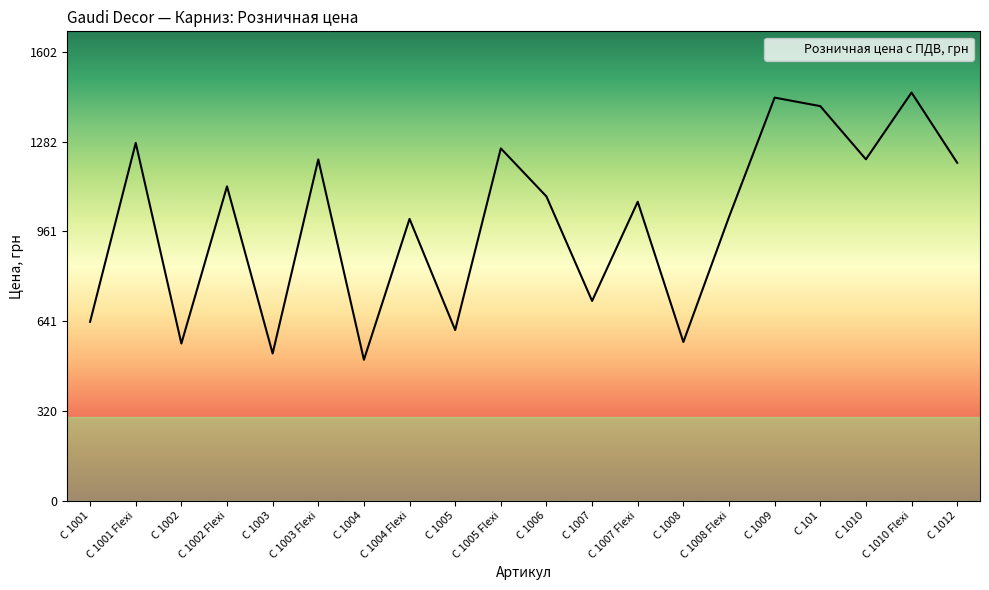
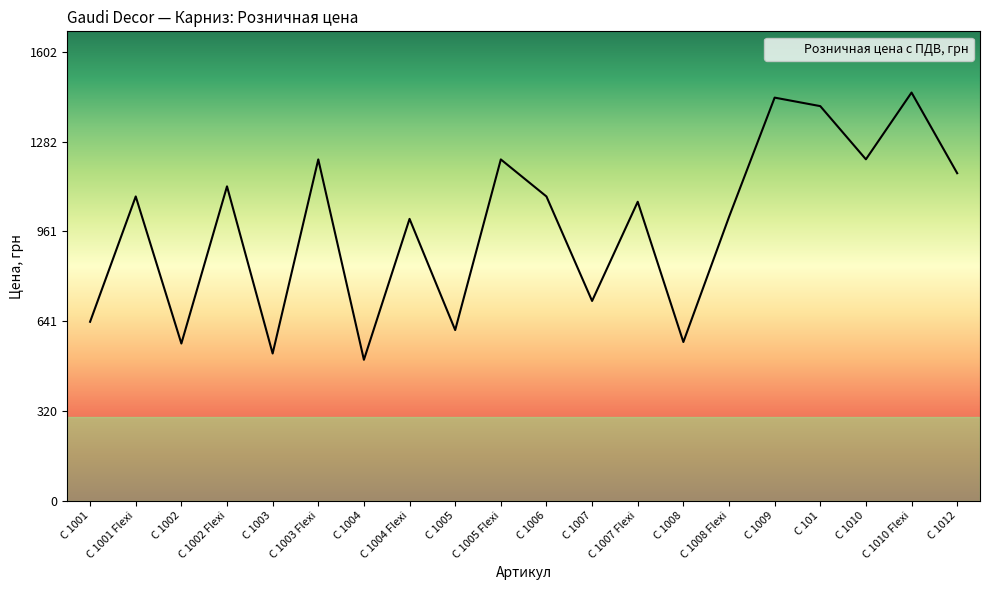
C 1001 Flexi: 1280 -> 1090
C 1005 Flexi: 1260 -> 1220
C 1012: 1210 -> 1170
